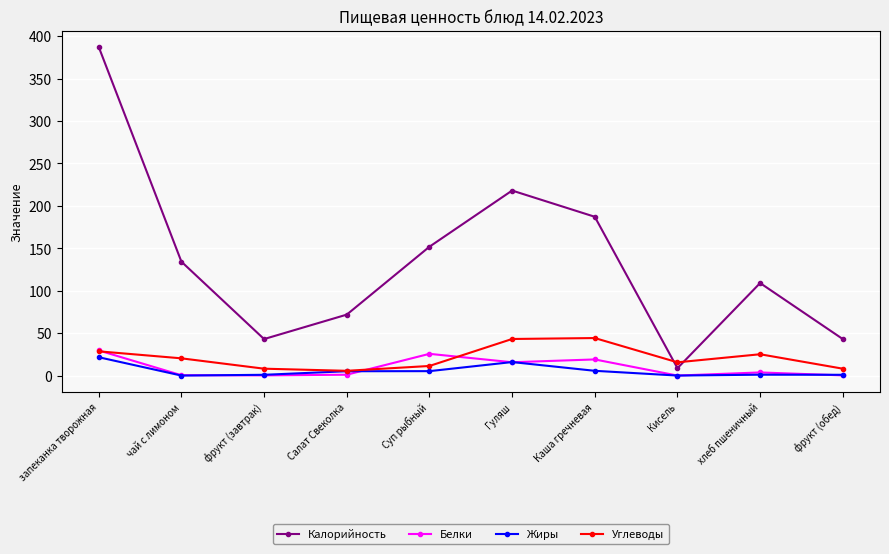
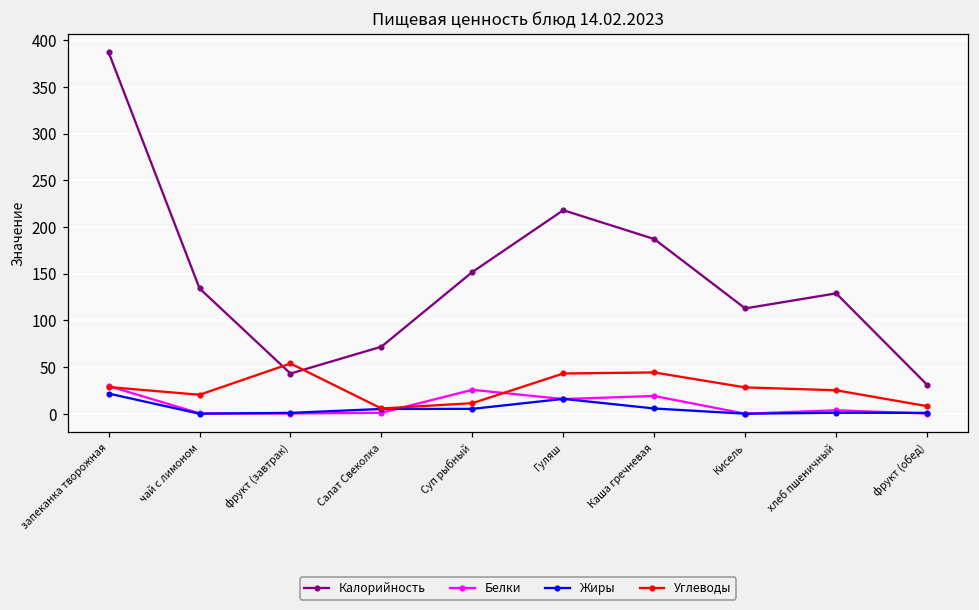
Углеводы, фрукт (завтрак): 10 -> 50
Калорийность, Кисель: 10 -> 110
Углеводы, Кисель: 20 -> 30
Калорийность, хлеб пшеничный: 110 -> 130
Калорийность, фрукт (обед): 40 -> 30
